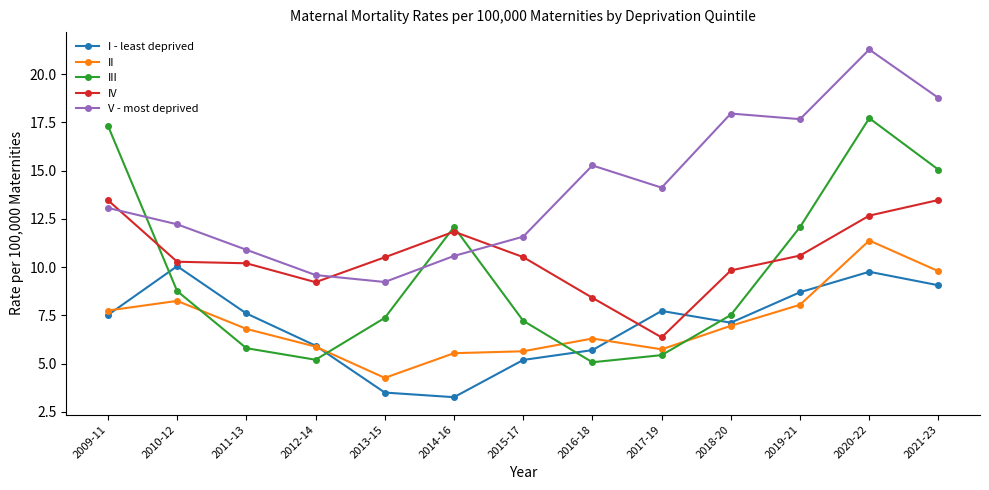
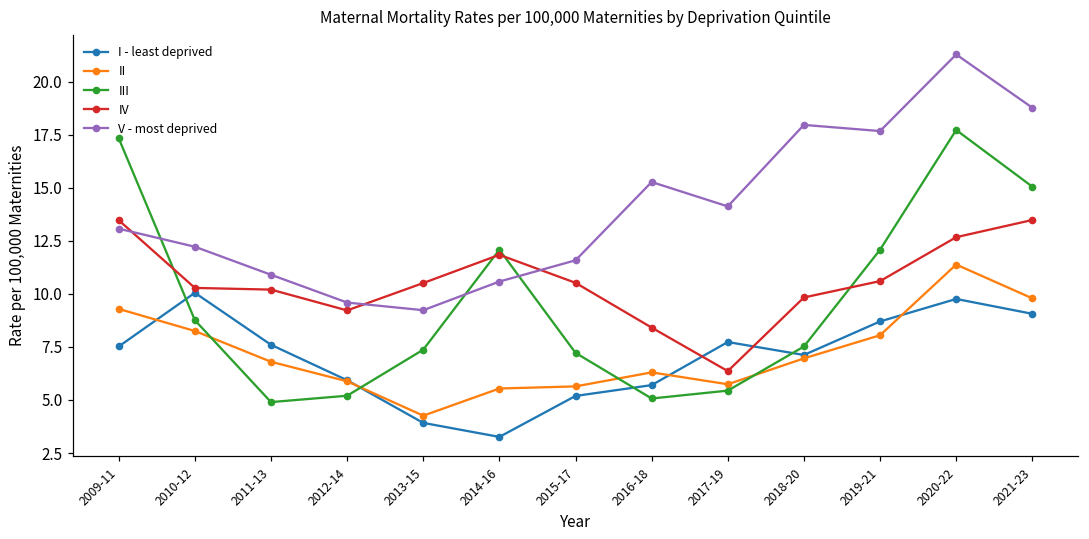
II, 2009-11: 7.8 -> 9.3
III, 2011-13: 5.8 -> 4.9
I - least deprived, 2013-15: 3.5 -> 3.9
